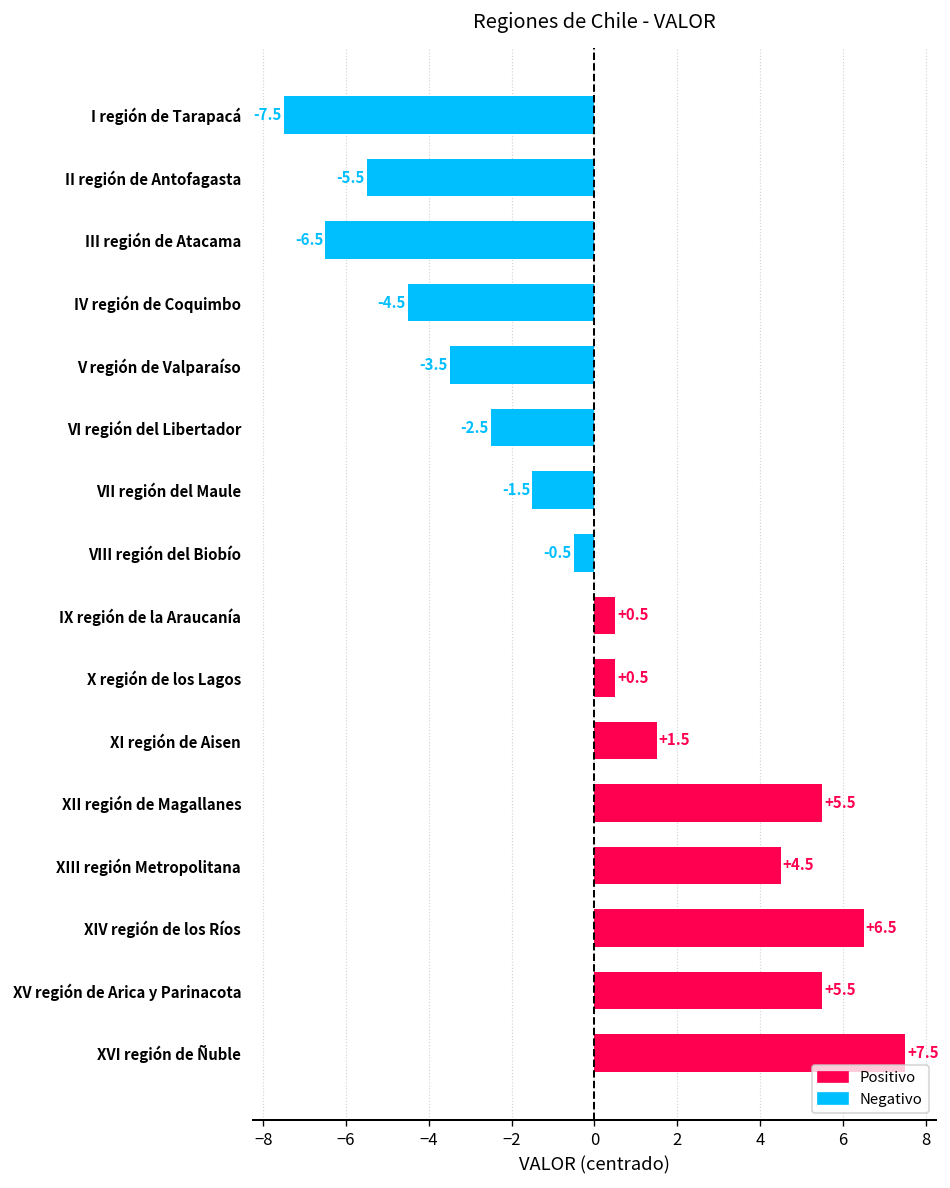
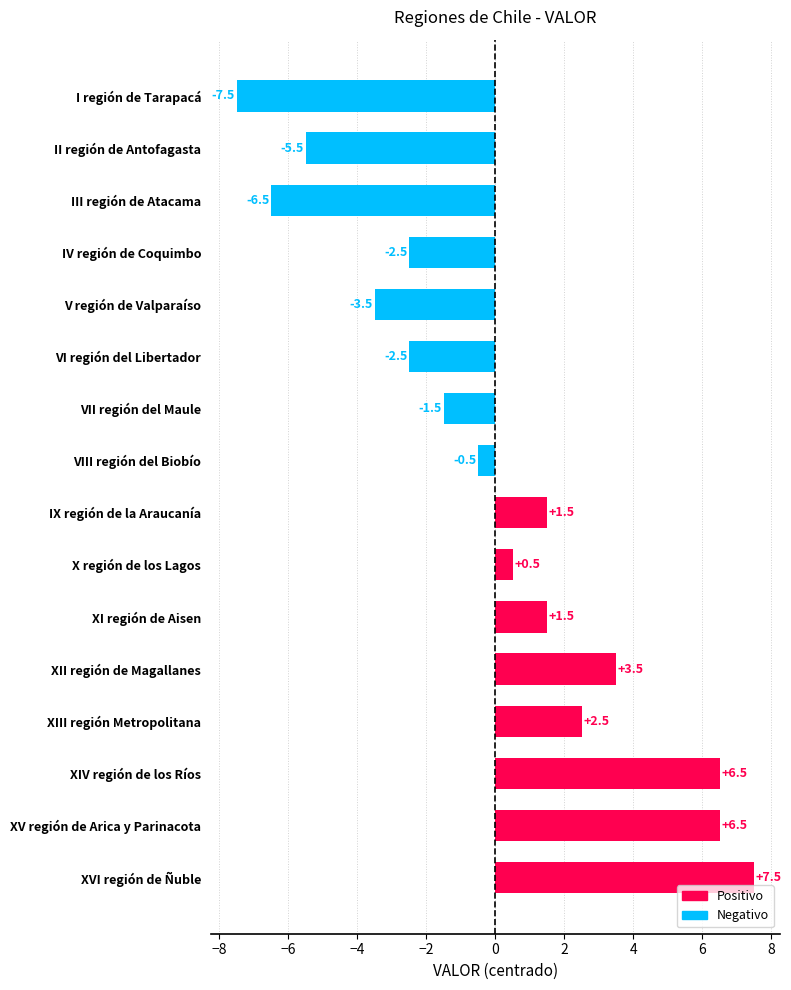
IV región de Coquimbo: -4.5 -> -2.5
IX región de la Araucanía: +0.5 -> +1.5
XII región de Magallanes: +5.5 -> +3.5
XIII región Metropolitana: +4.5 -> +2.5
XV región de Arica y Parinacota: +5.5 -> +6.5
